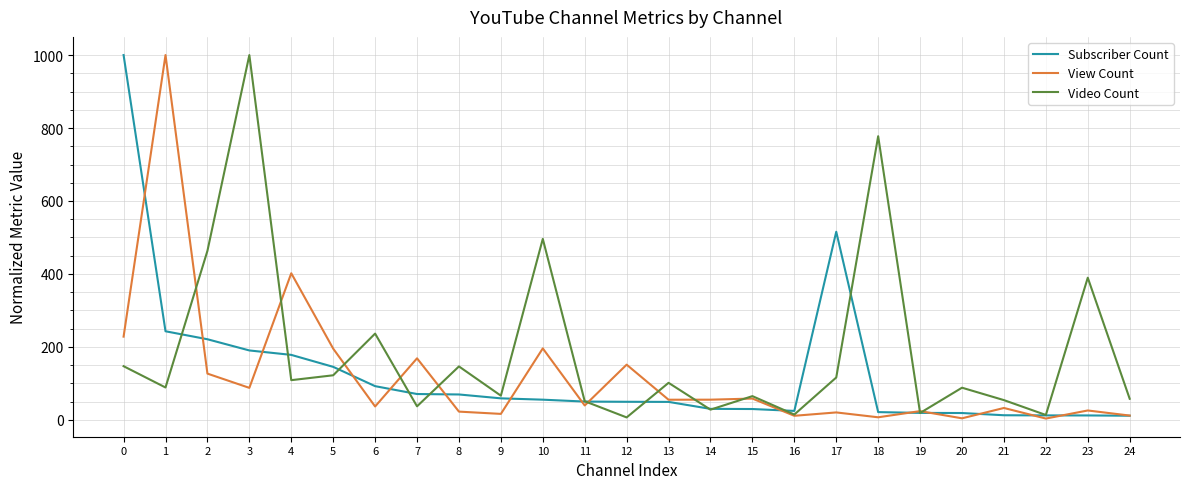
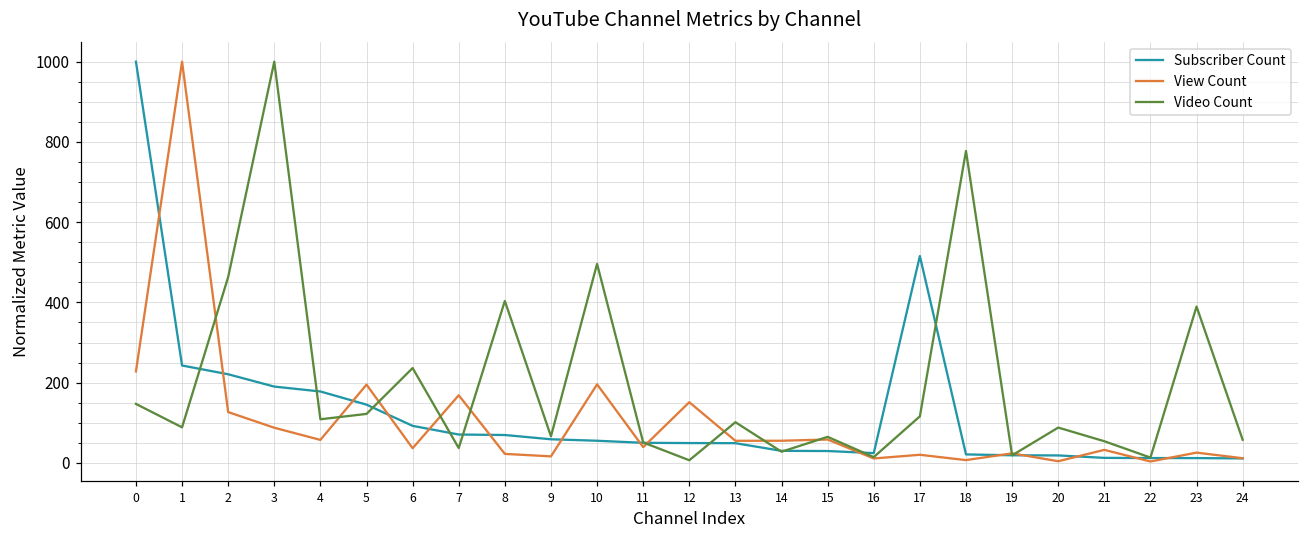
View Count, 4: 400 -> 60
Video Count, 8: 150 -> 400
